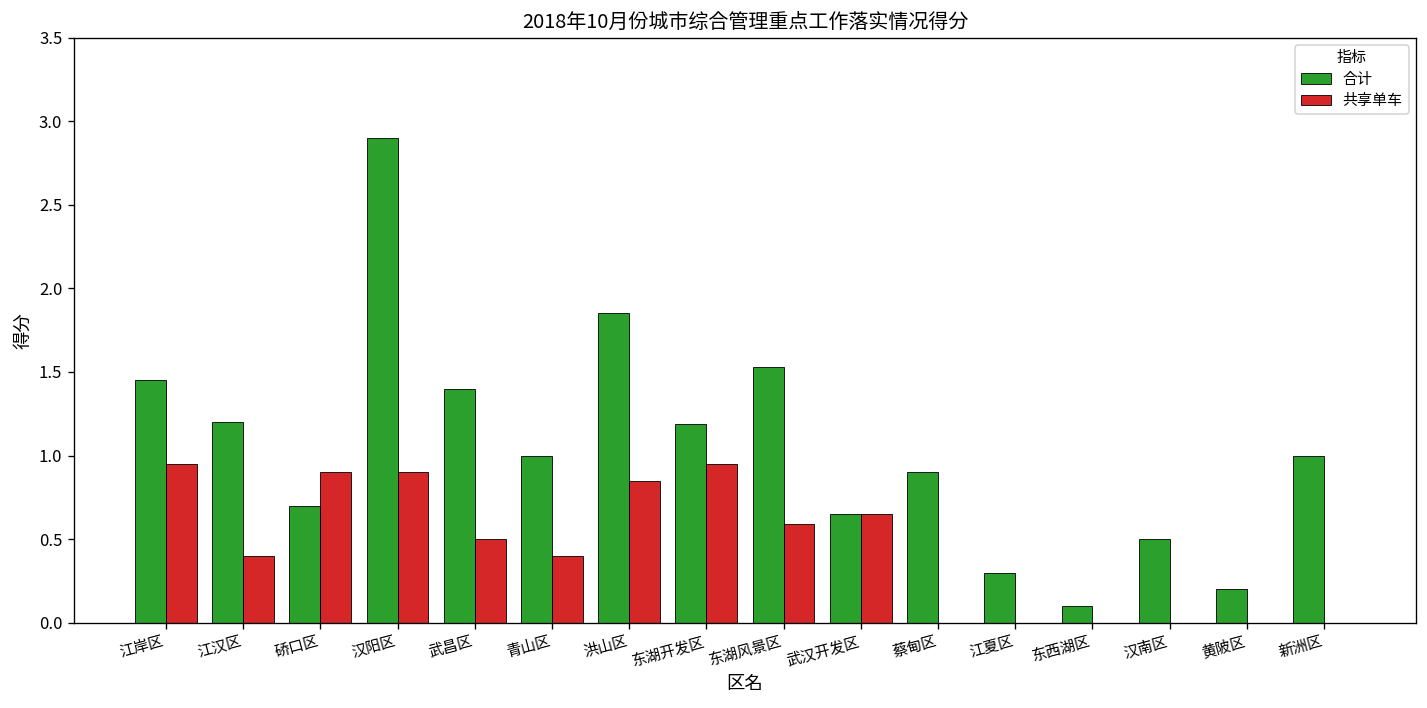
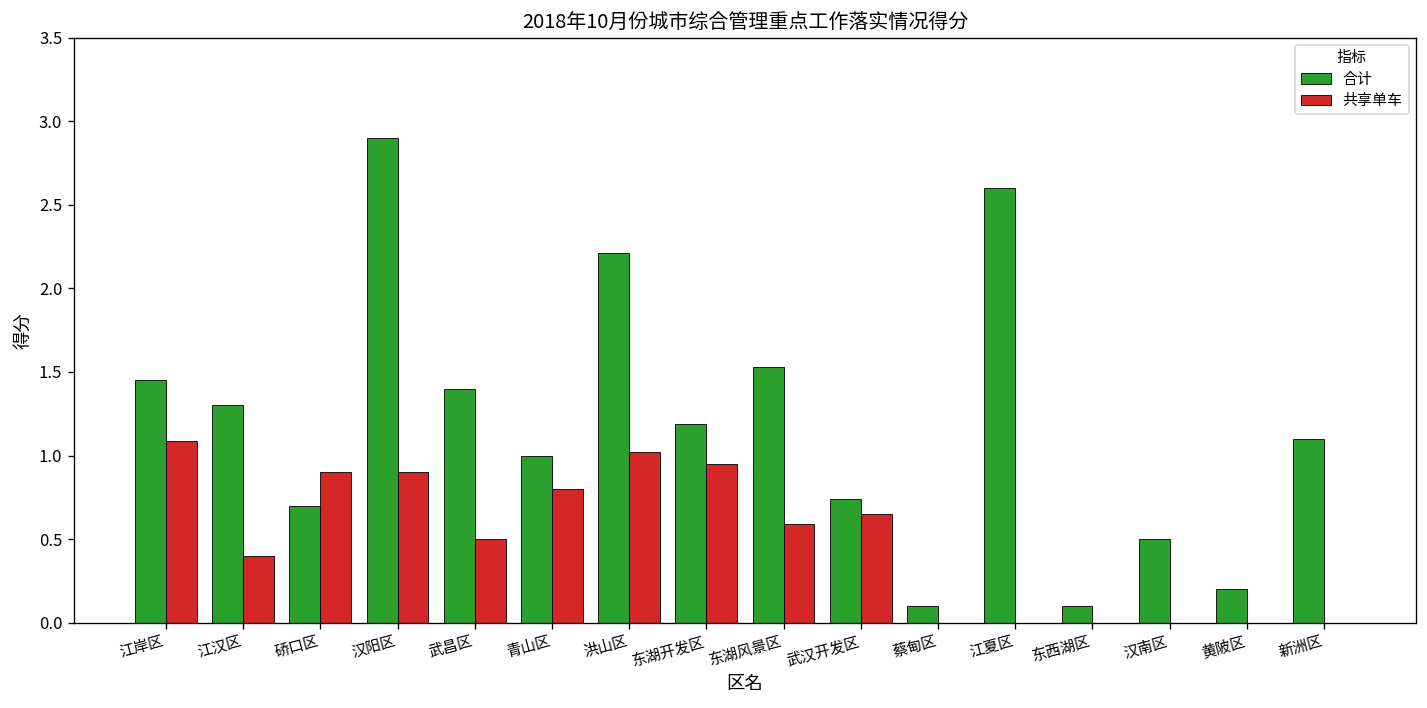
共享单车, 江岸区: 0.95 -> 1.09
合计, 江汉区: 1.2 -> 1.3
共享单车, 青山区: 0.4 -> 0.8
合计, 洪山区: 1.85 -> 2.21
共享单车, 洪山区: 0.85 -> 1.02
合计, 武汉开发区: 0.65 -> 0.74
合计, 蔡甸区: 0.9 -> 0.1
合计, 江夏区: 0.3 -> 2.6
合计, 新洲区: 1.0 -> 1.1
